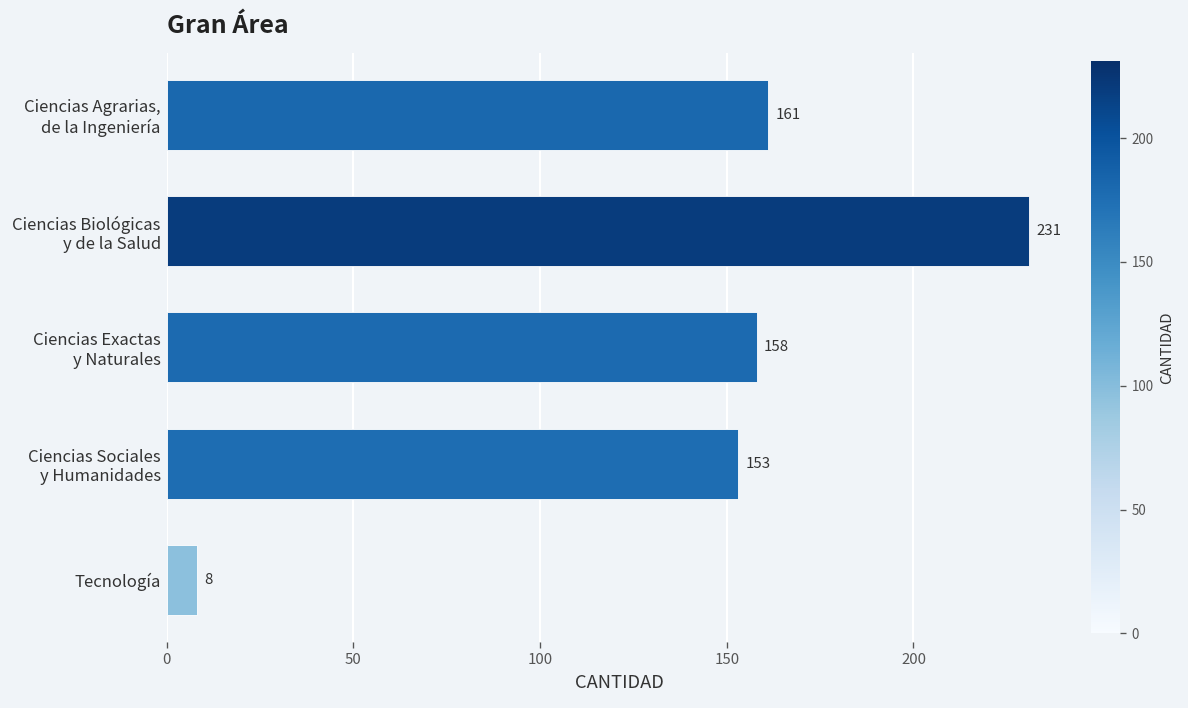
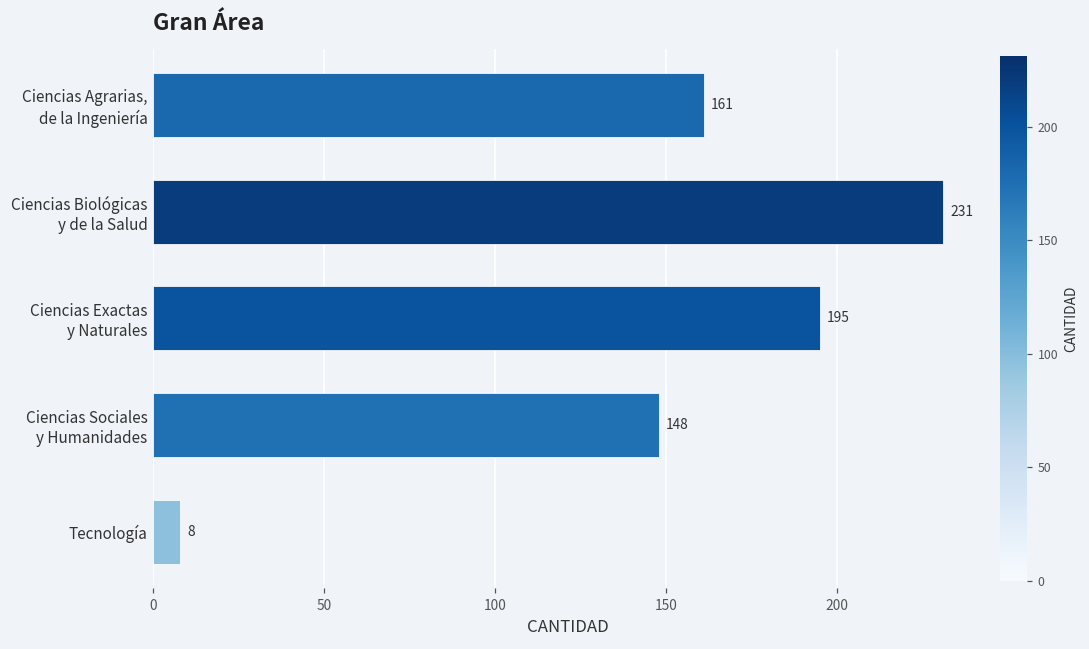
Ciencias Exactas y Naturales: 158 -> 195
Ciencias Sociales y Humanidades: 153 -> 148
